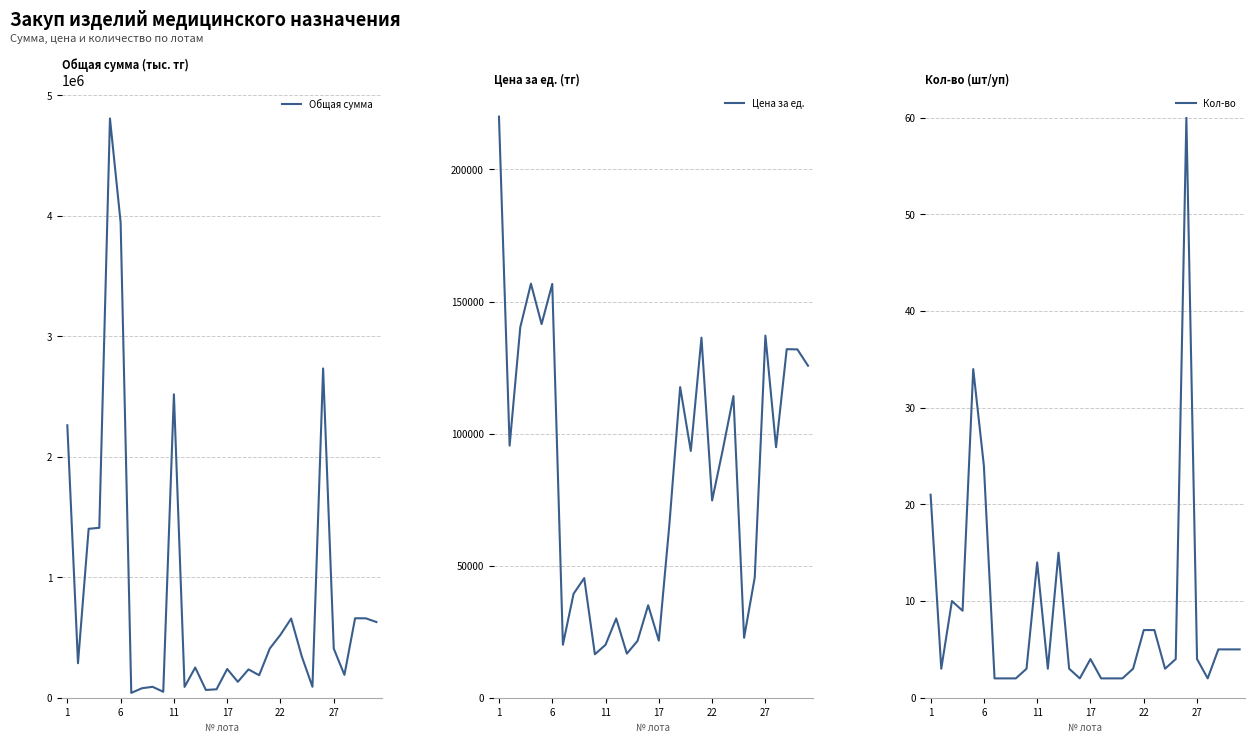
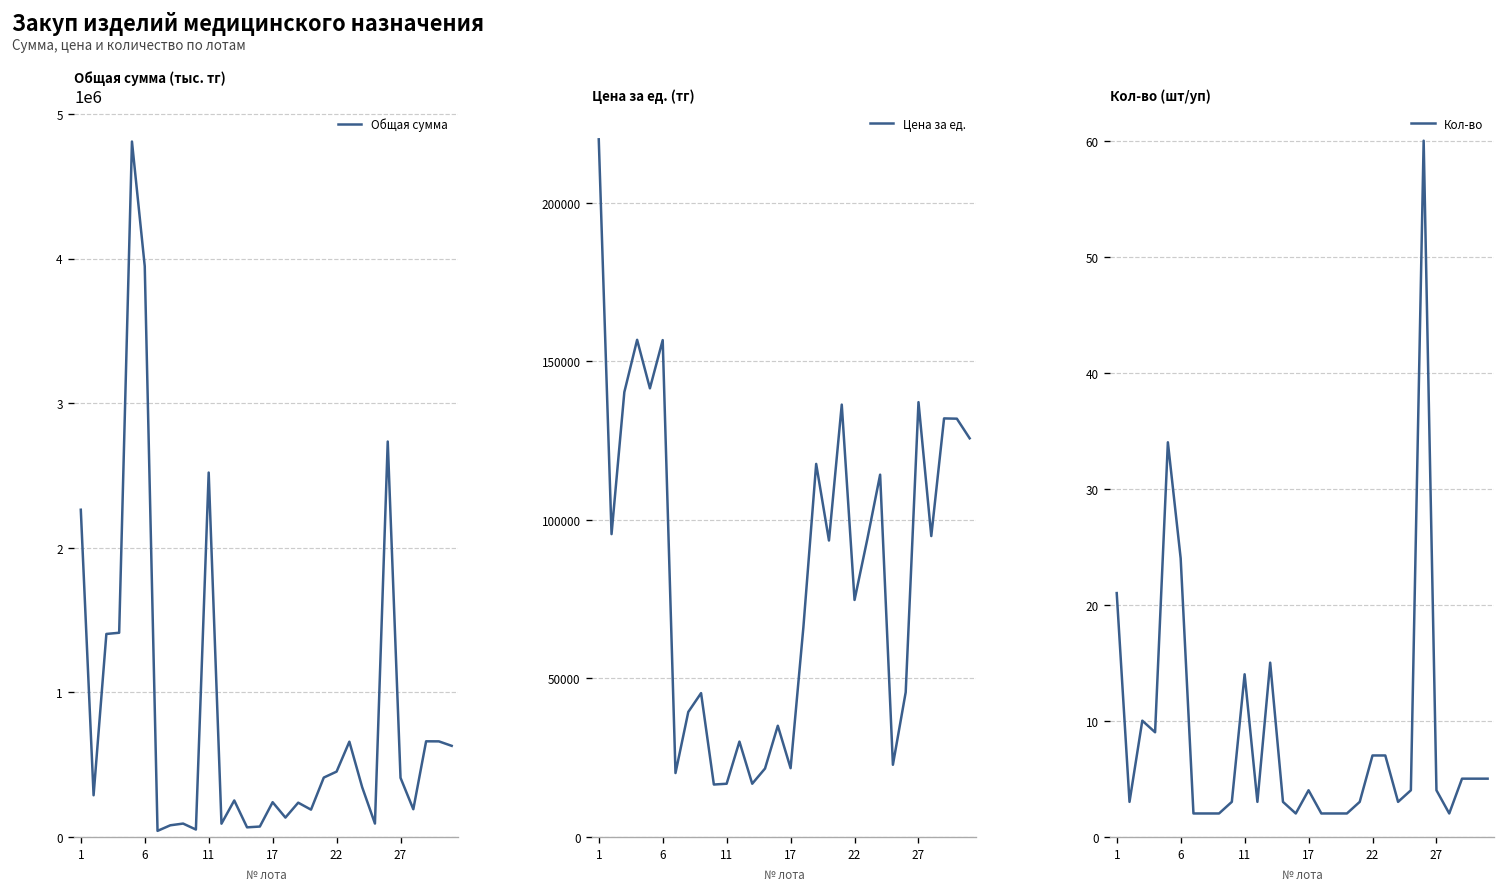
Общая сумма (тыс. тг), 22: 520000 -> 450000
Цена за ед. (тг), 11: 20000 -> 17000
